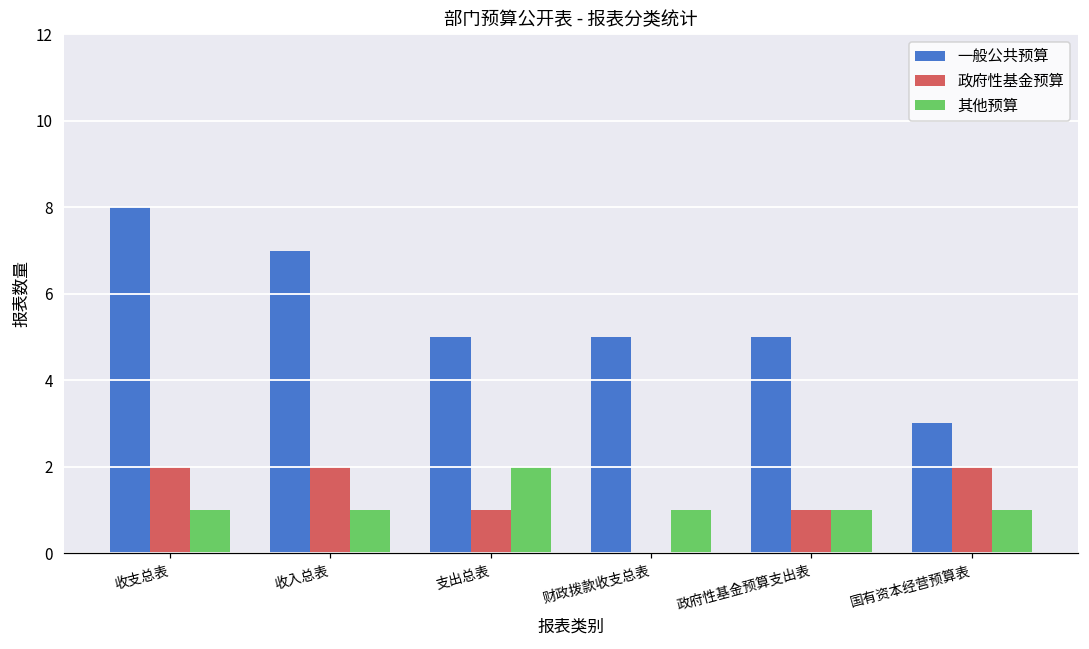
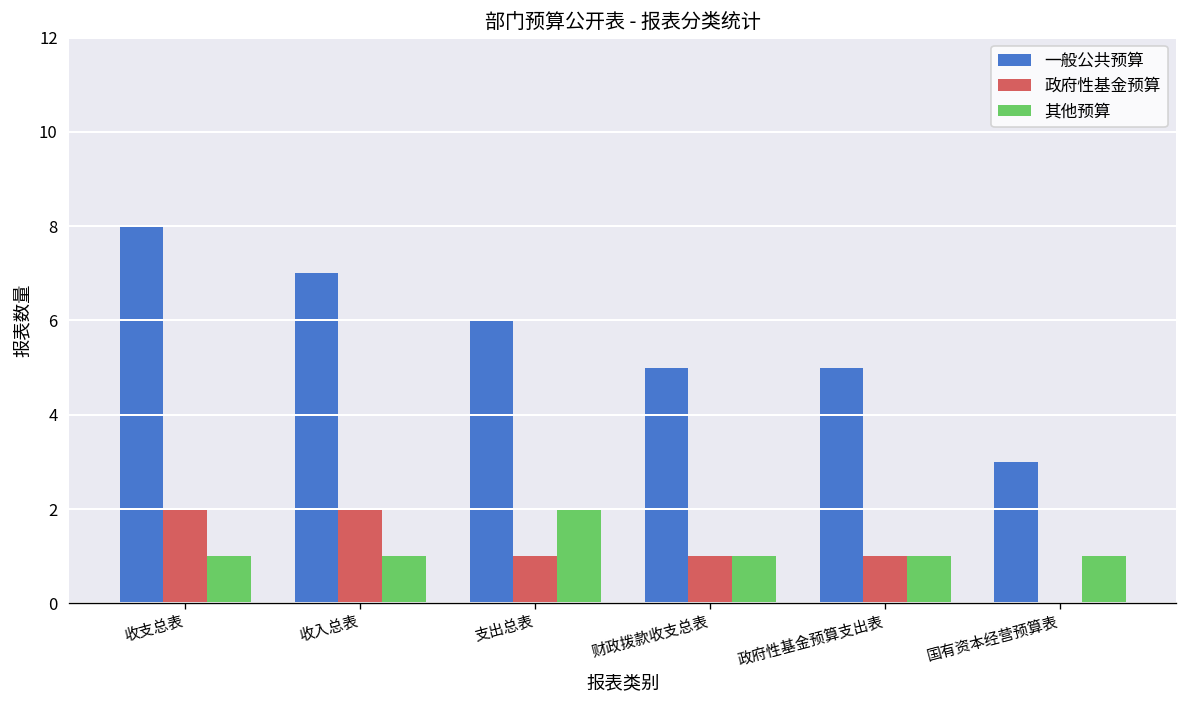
一般公共预算, 支出总表: 5 -> 6
政府性基金预算, 财政拨款收支总表: 0 -> 1
政府性基金预算, 国有资本经营预算表: 2 -> 0
